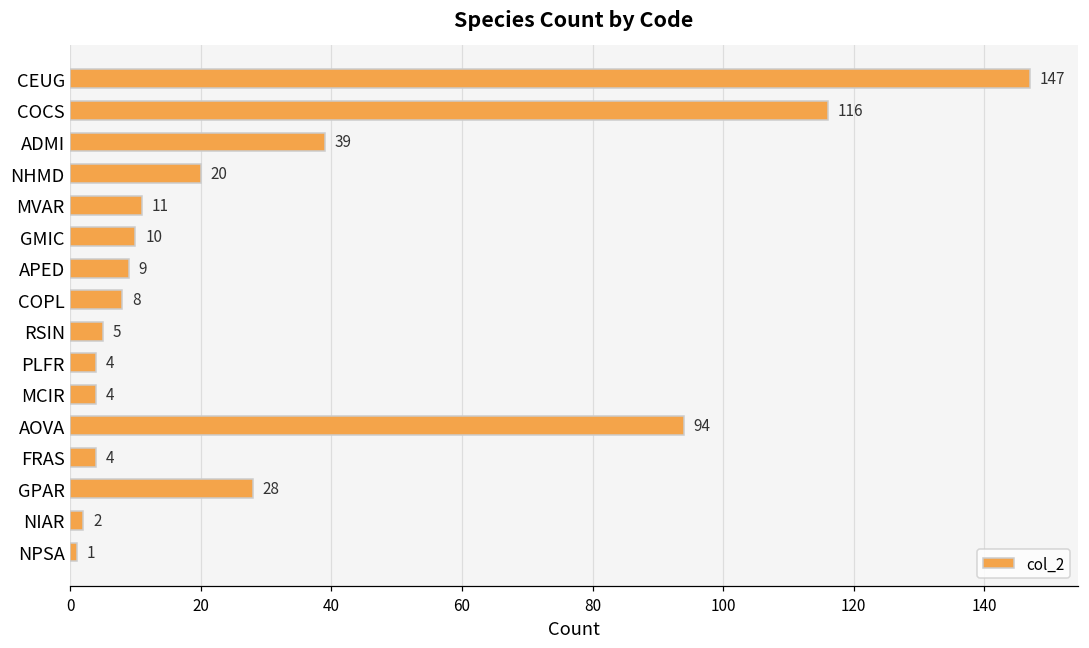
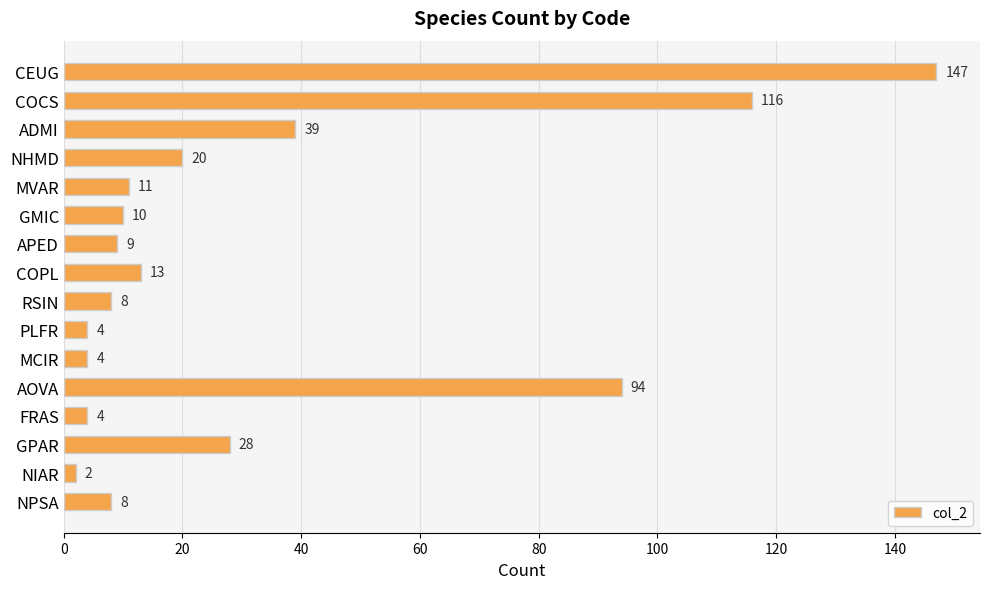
COPL: 8 -> 13
RSIN: 5 -> 8
NPSA: 1 -> 8
